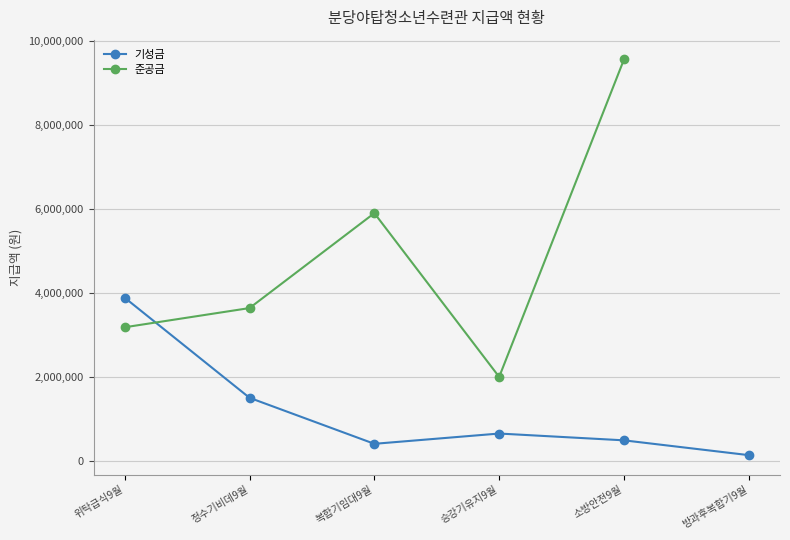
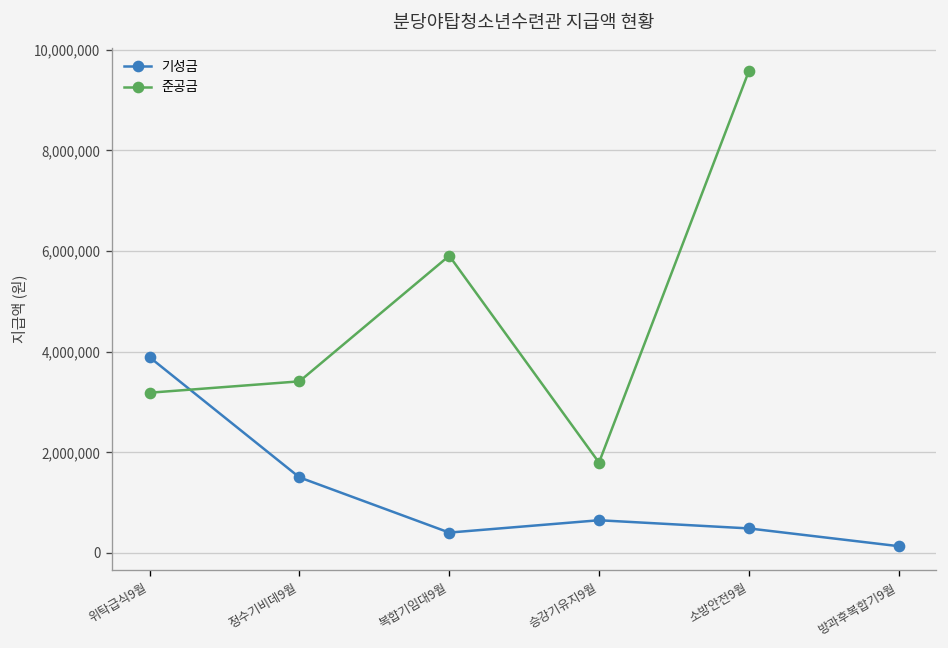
준공금, 정수기비데9월: 3,600,000 -> 3,400,000
준공금, 승강기유지9월: 2,000,000 -> 1,800,000
